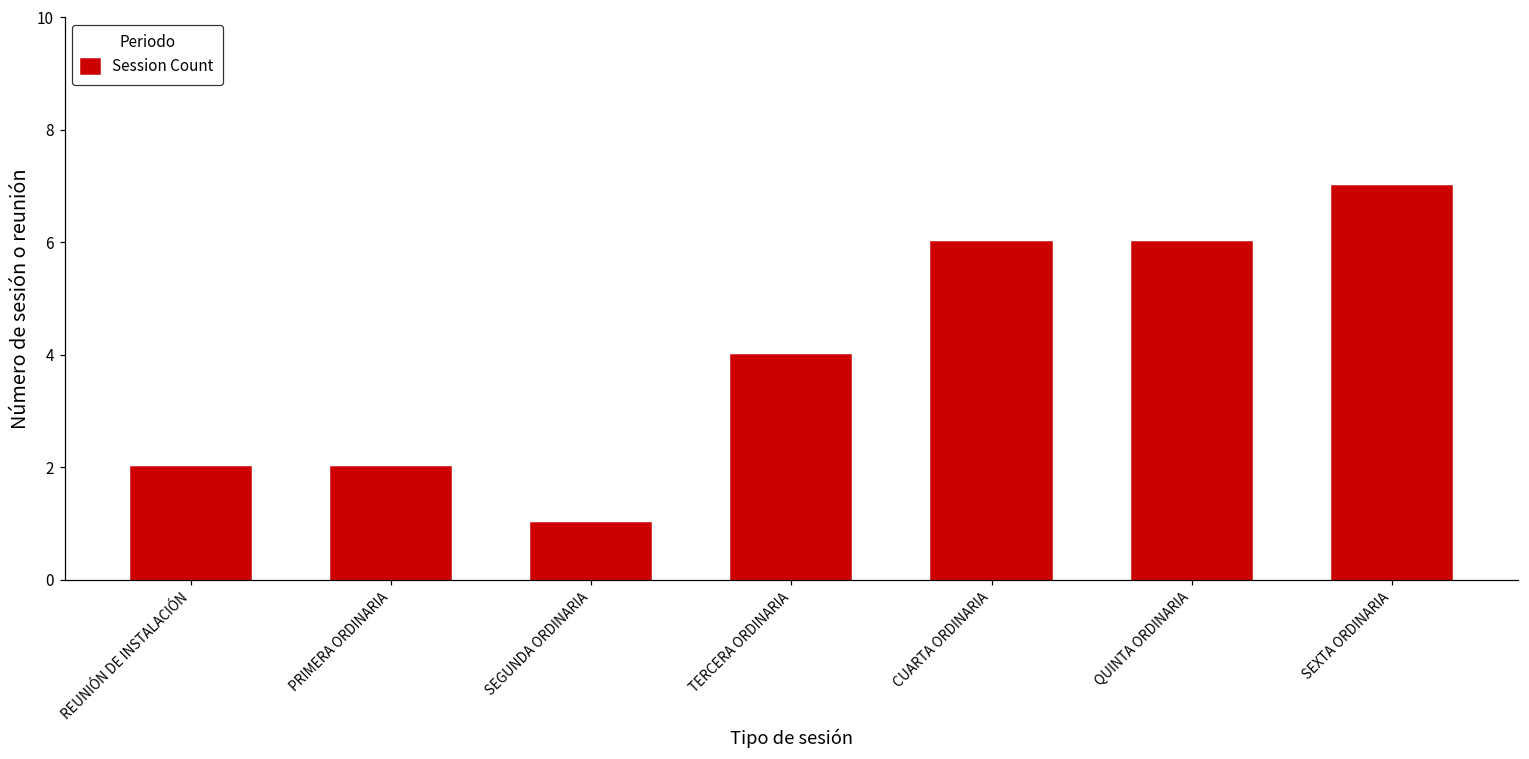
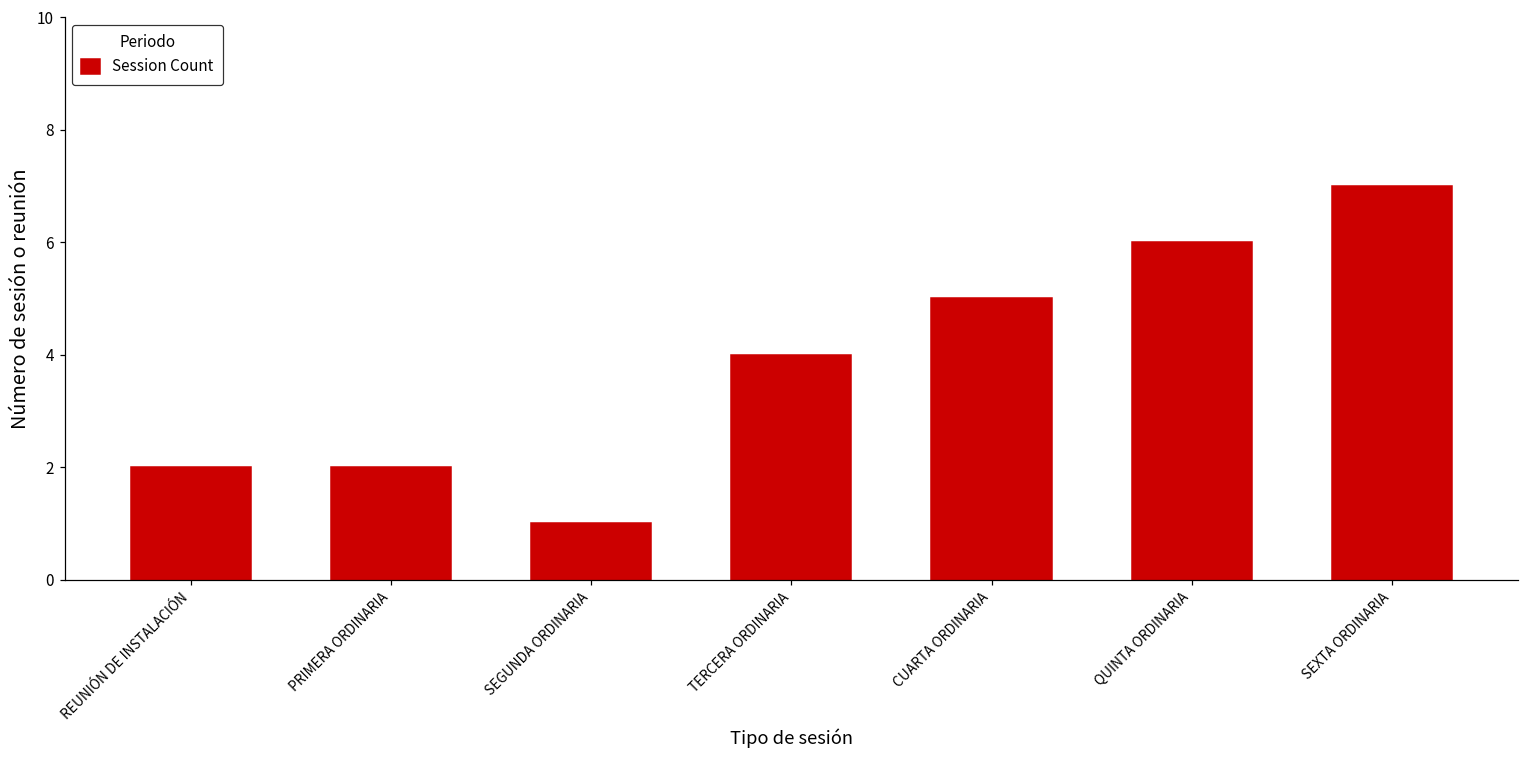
CUARTA ORDINARIA: 6 -> 5
